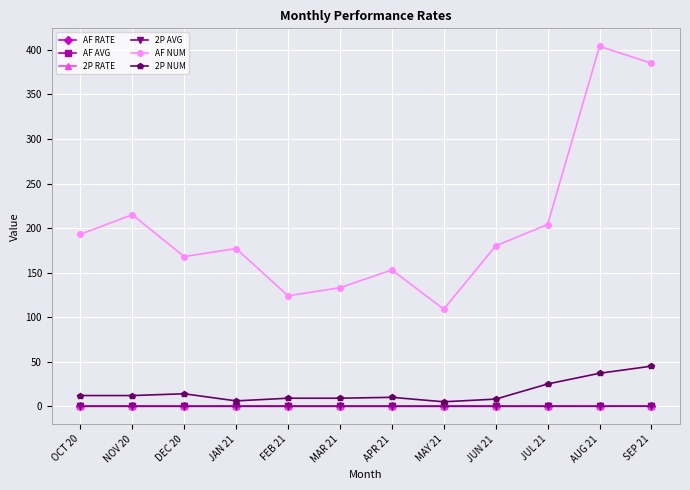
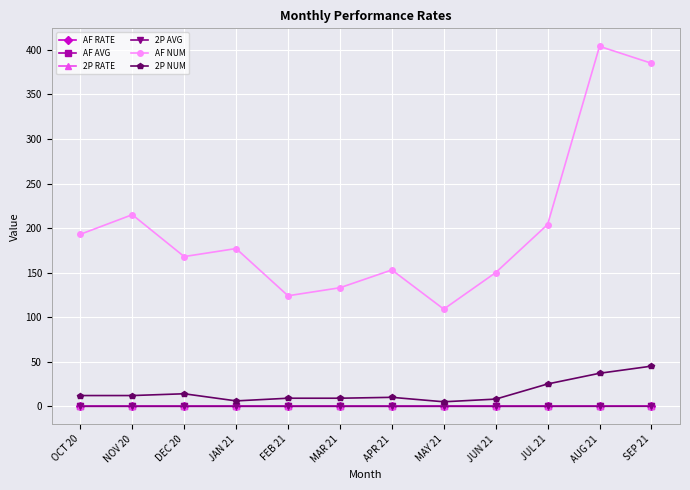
AF NUM, JUN 21: 180 -> 150
